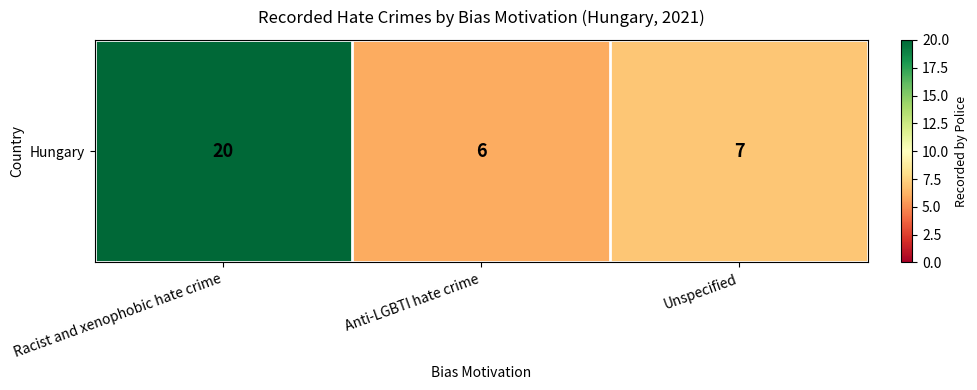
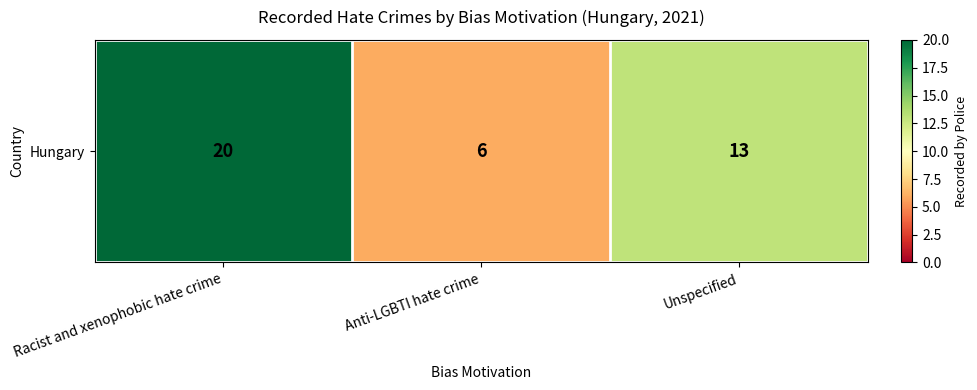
Hungary, Unspecified: 7 -> 13
